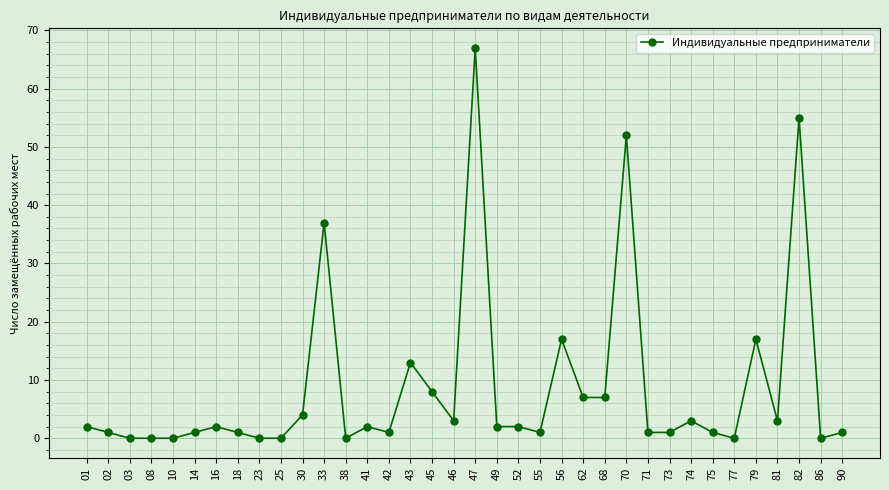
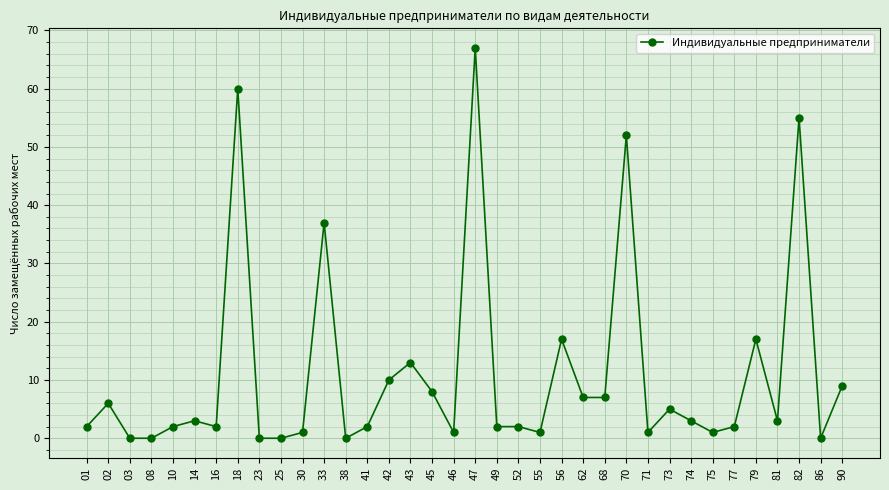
02: 1 -> 6
10: 0 -> 2
14: 1 -> 3
18: 1 -> 60
30: 4 -> 1
42: 1 -> 10
46: 3 -> 1
73: 1 -> 5
77: 0 -> 2
90: 1 -> 9
